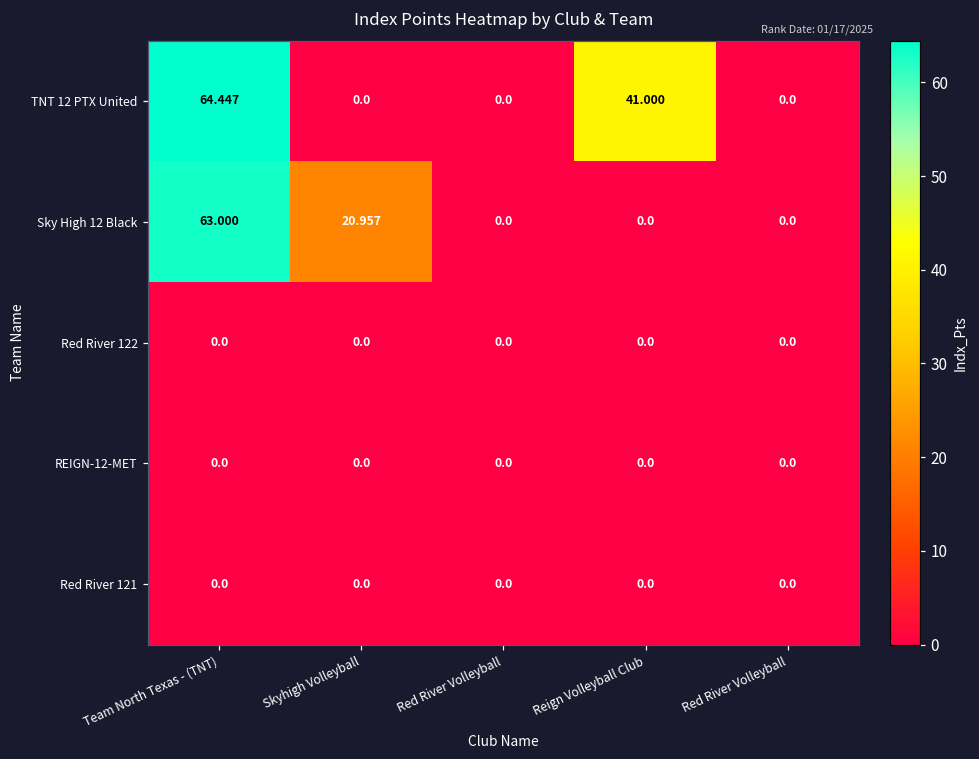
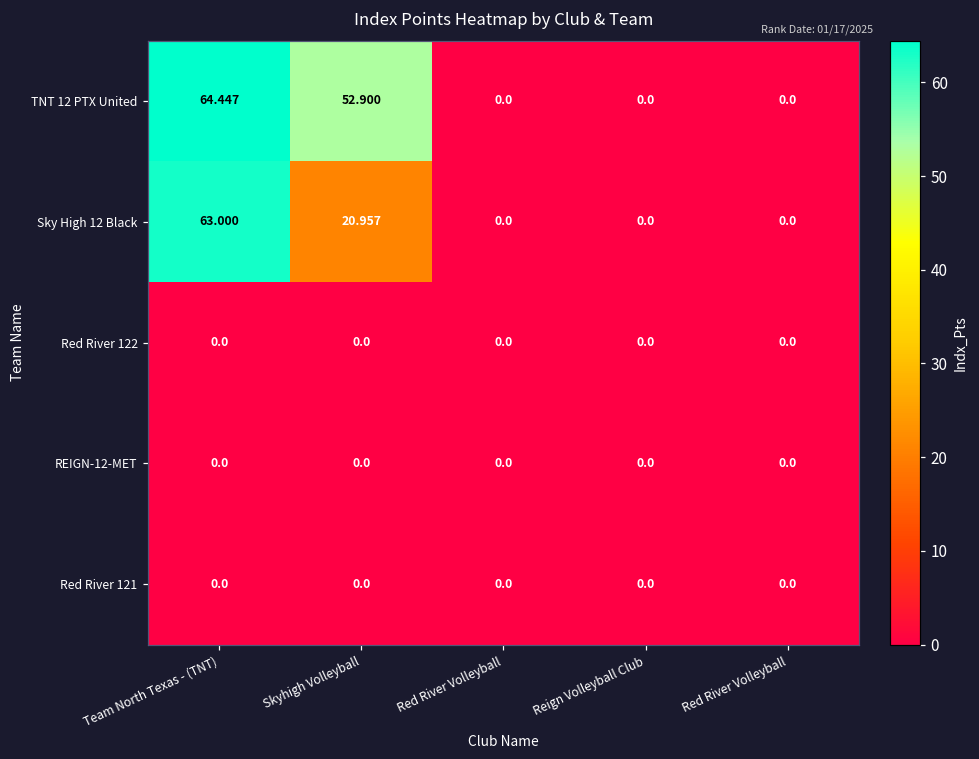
TNT 12 PTX United, Skyhigh Volleyball: 0.0 -> 52.900
TNT 12 PTX United, Reign Volleyball Club: 41.000 -> 0.0
